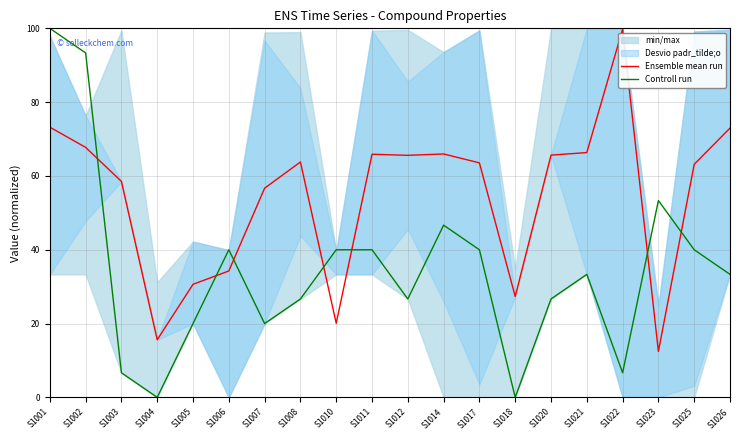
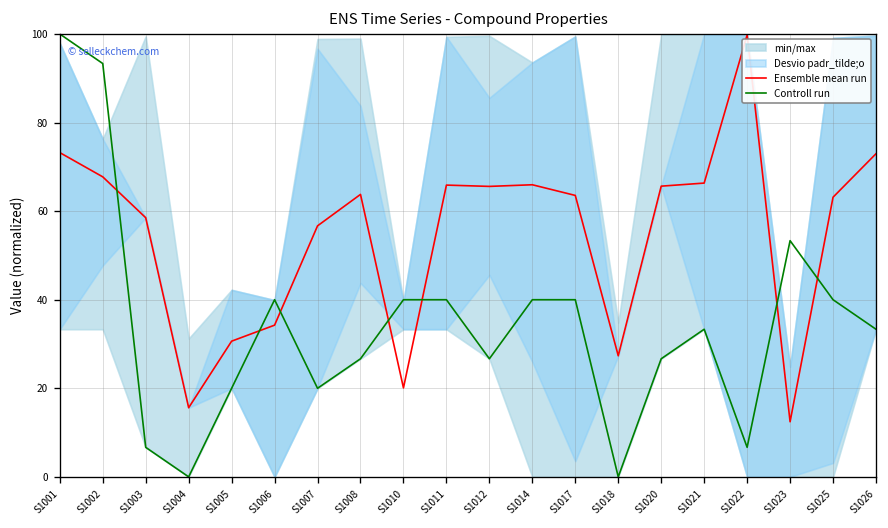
Controll run, S1014: 47 -> 40
